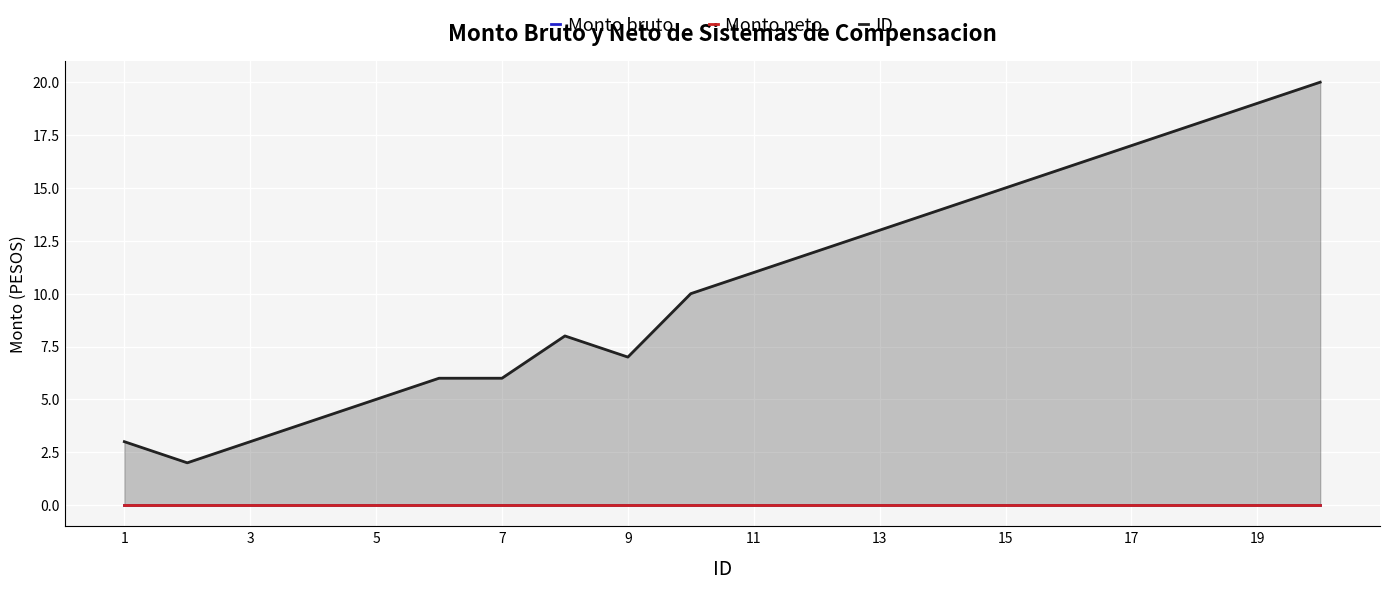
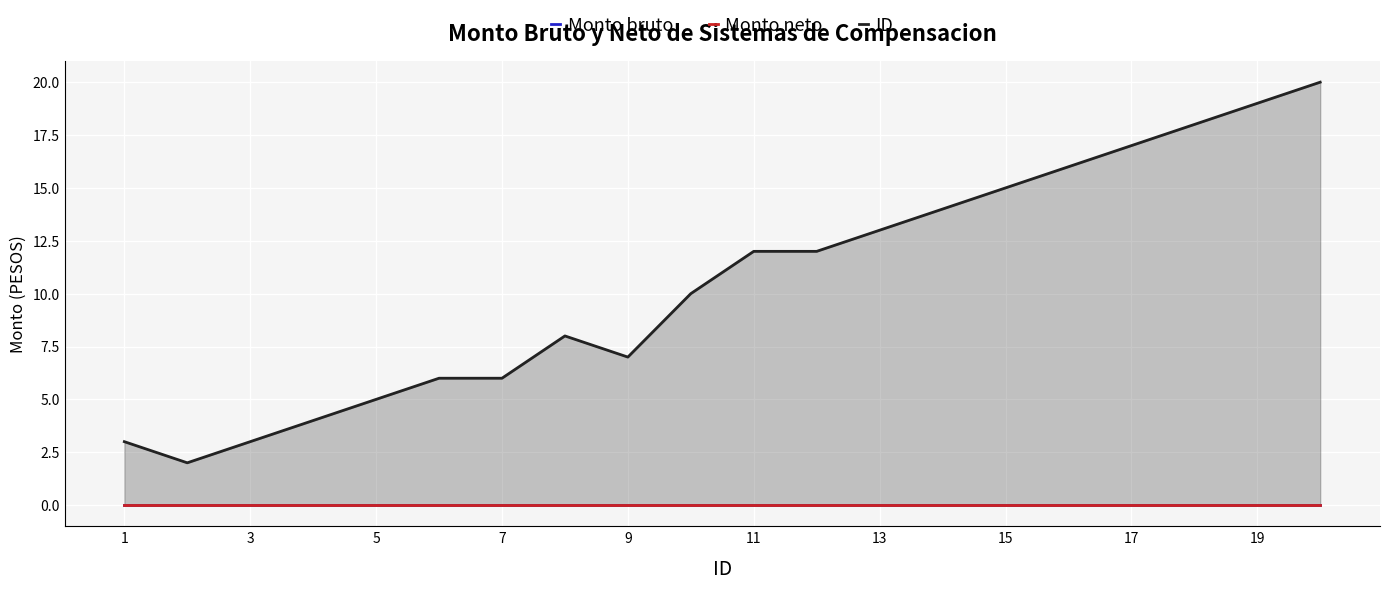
ID, 11: 11 -> 12
